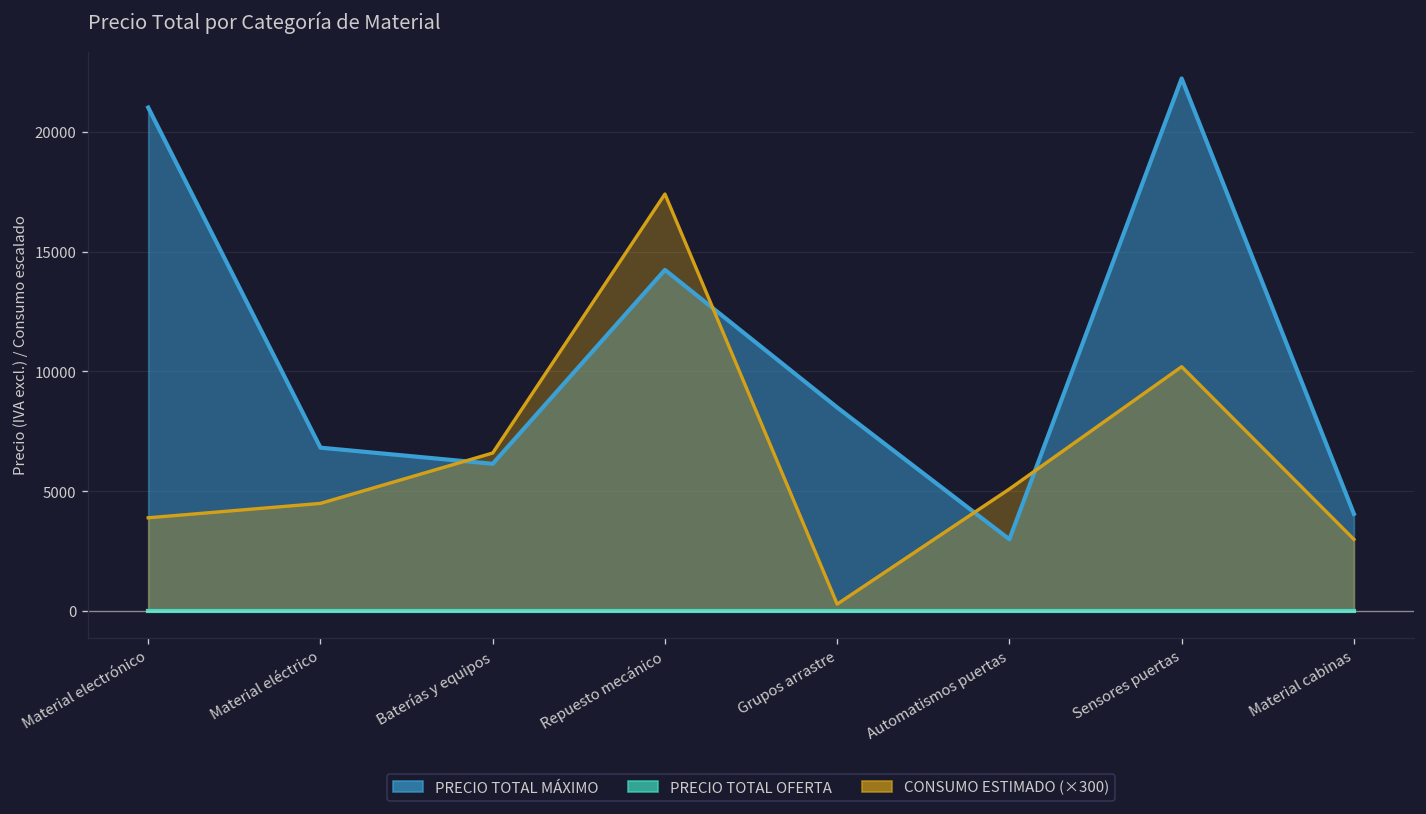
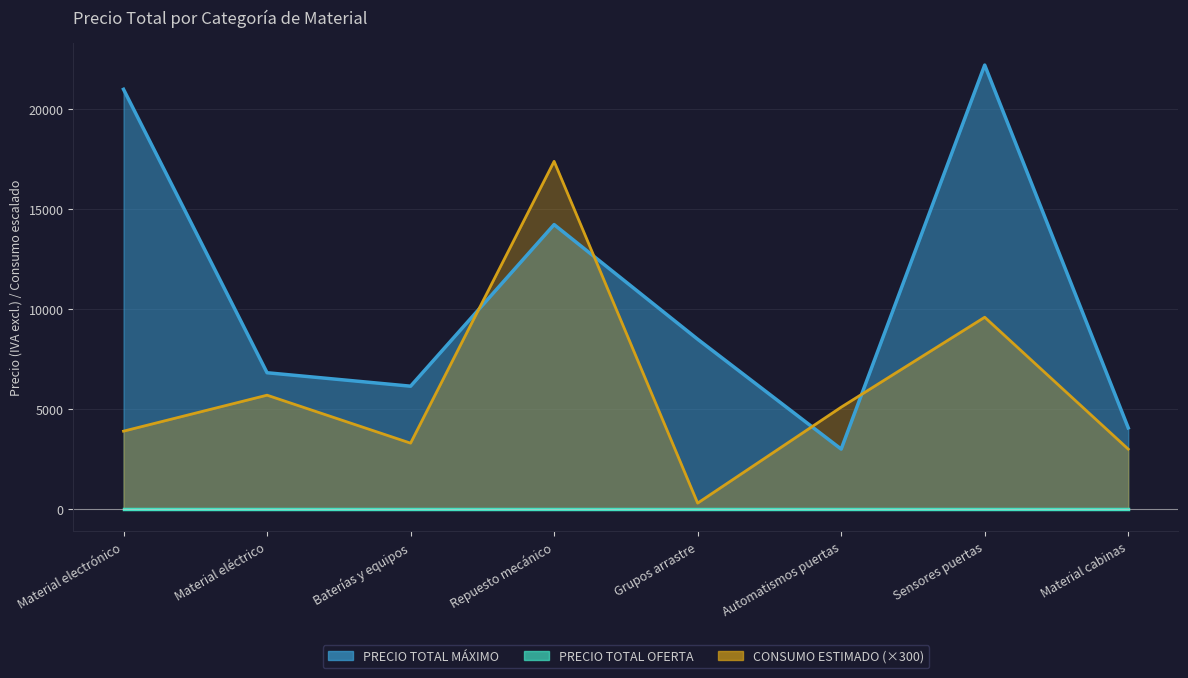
CONSUMO ESTIMADO (×300), Material eléctrico: 4500 -> 5700
CONSUMO ESTIMADO (×300), Baterías y equipos: 6600 -> 3300
CONSUMO ESTIMADO (×300), Sensores puertas: 10200 -> 9600
